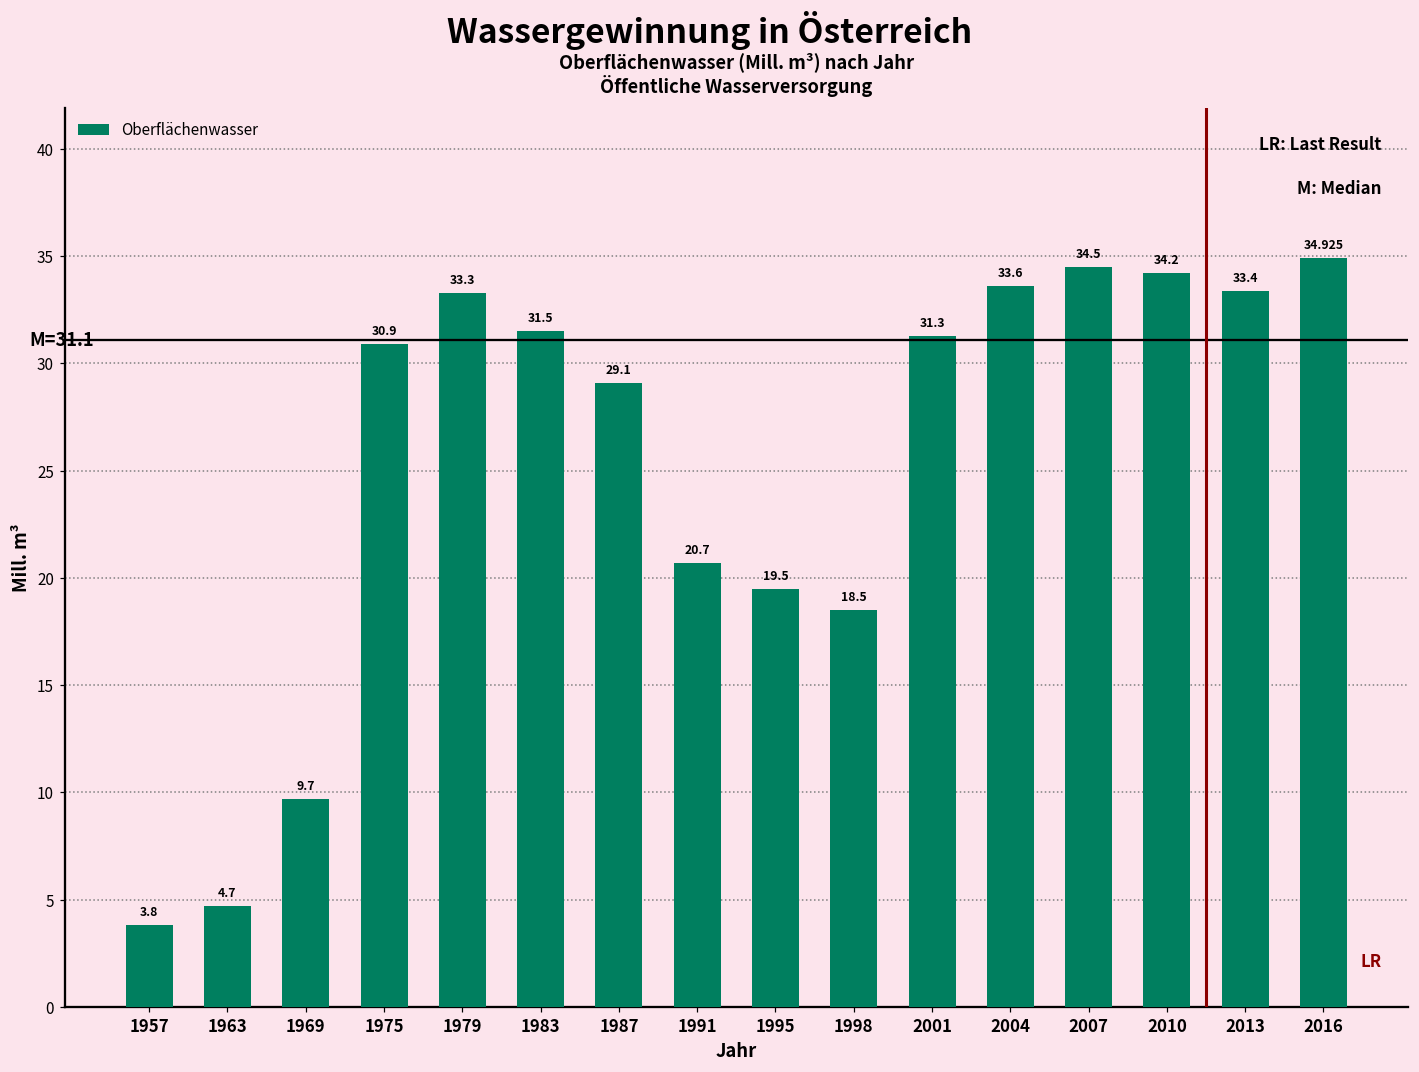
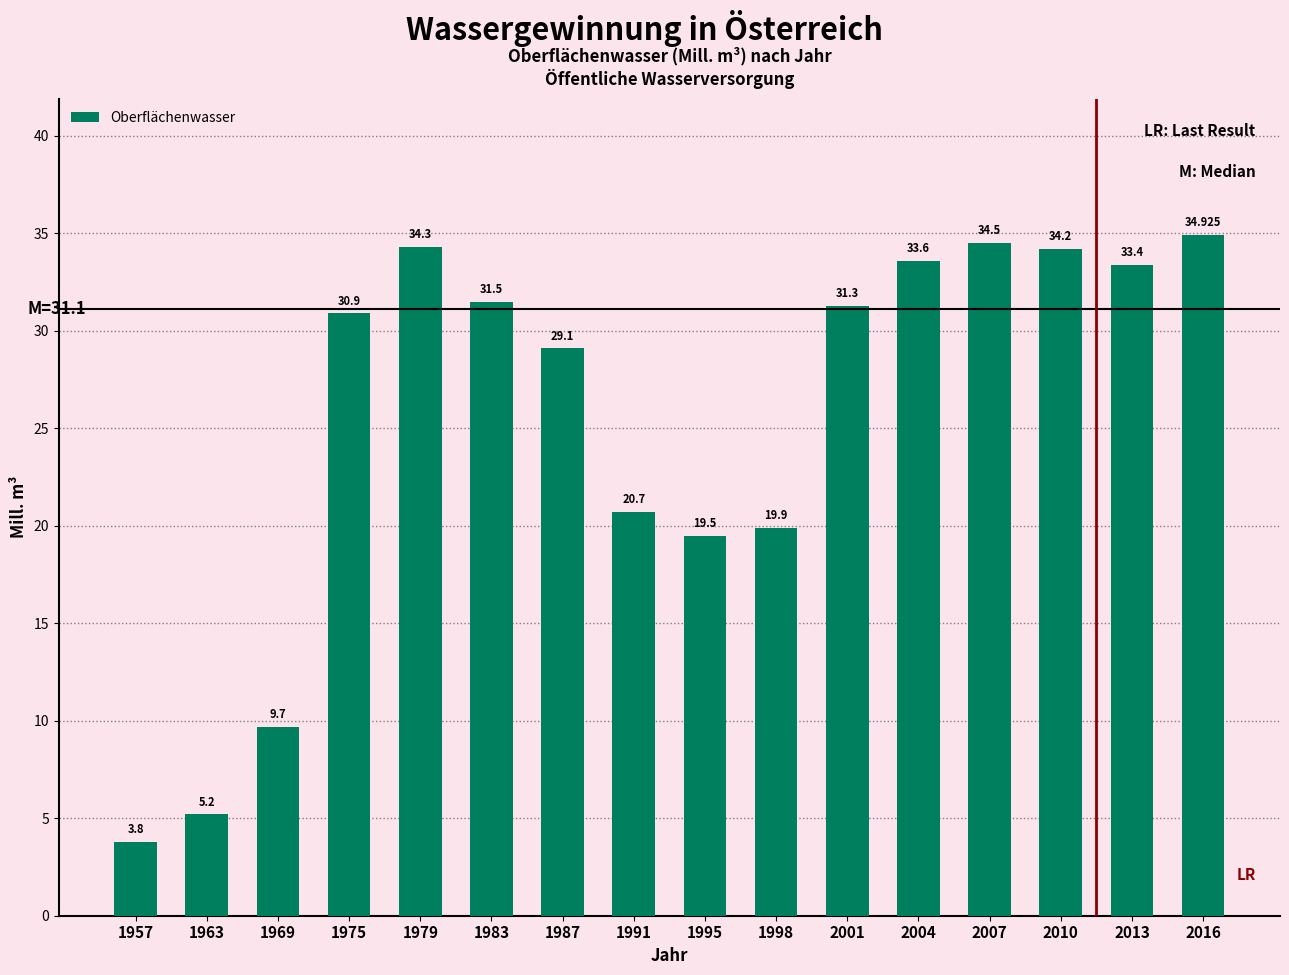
1963: 4.7 -> 5.2
1979: 33.3 -> 34.3
1998: 18.5 -> 19.9
